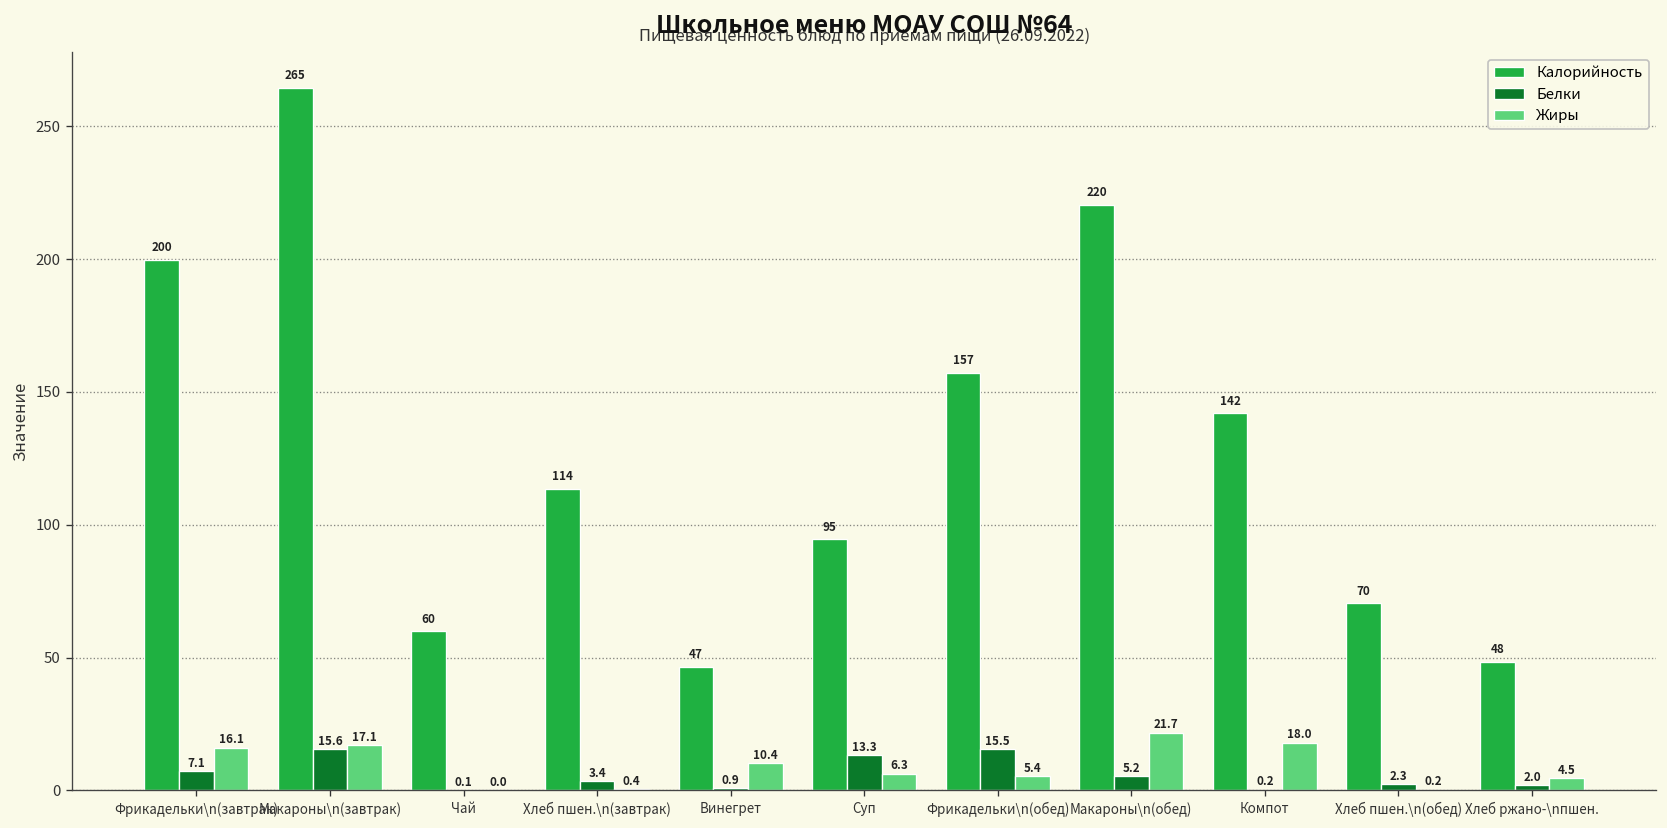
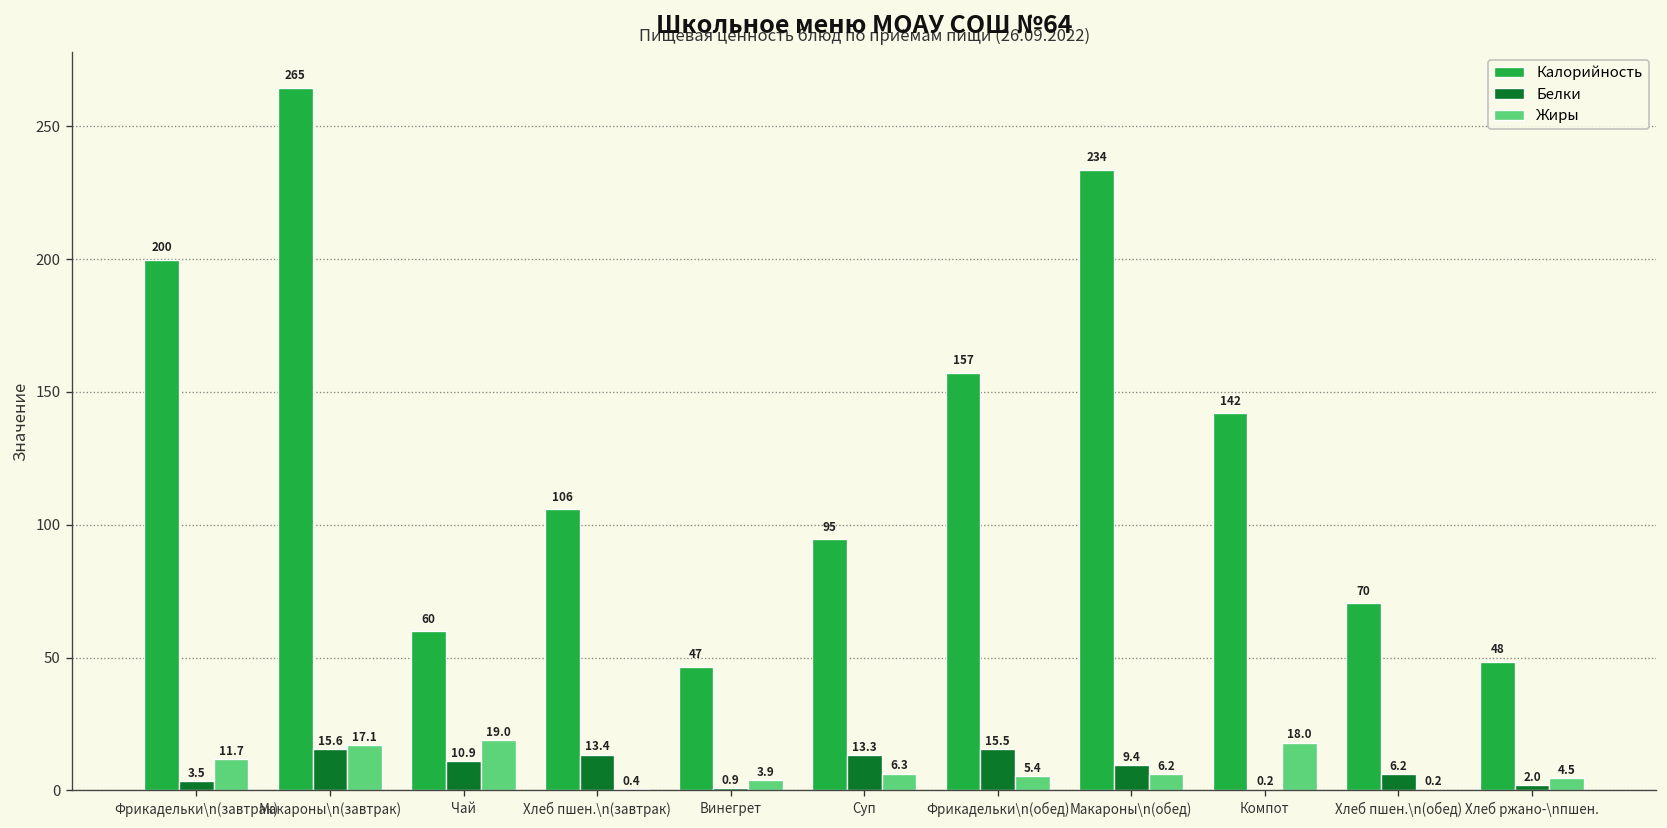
Белки, Фрикадельки\n(завтрак): 7.1 -> 3.5
Жиры, Фрикадельки\n(завтрак): 16.1 -> 11.7
Белки, Чай: 0.1 -> 10.9
Жиры, Чай: 0.0 -> 19.0
Калорийность, Хлеб пшен.\n(завтрак): 114 -> 106
Белки, Хлеб пшен.\n(завтрак): 3.4 -> 13.4
Жиры, Винегрет: 10.4 -> 3.9
Калорийность, Макароны\n(обед): 220 -> 234
Белки, Макароны\n(обед): 5.2 -> 9.4
Жиры, Макароны\n(обед): 21.7 -> 6.2
Белки, Хлеб пшен.\n(обед): 2.3 -> 6.2
